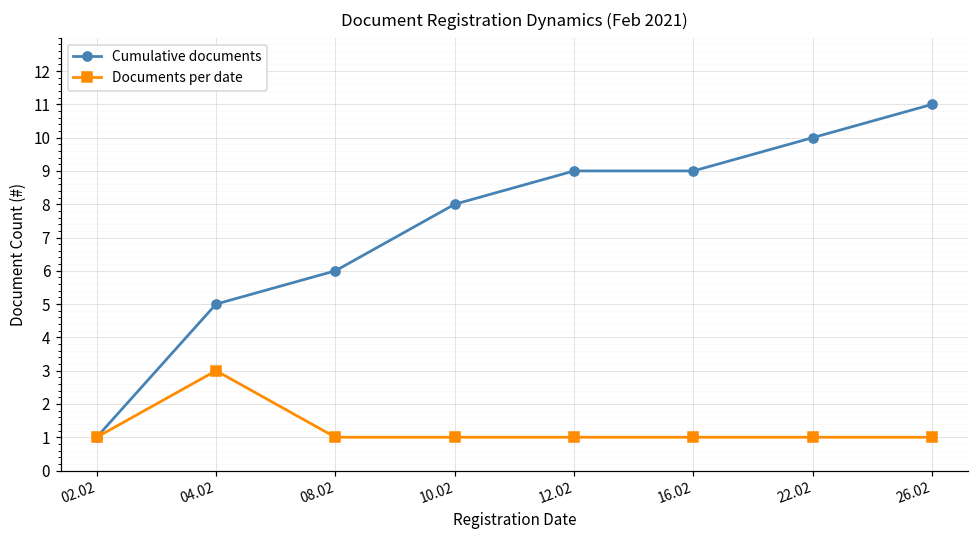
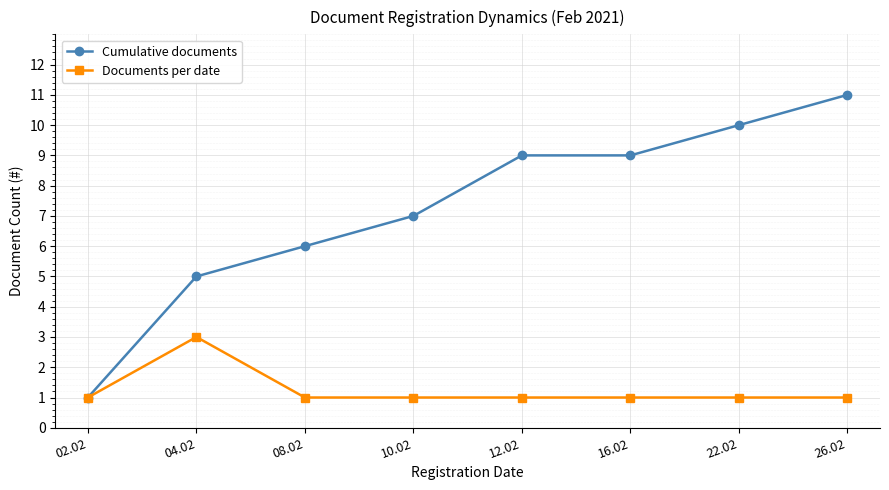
Cumulative documents, 10.02: 8 -> 7
